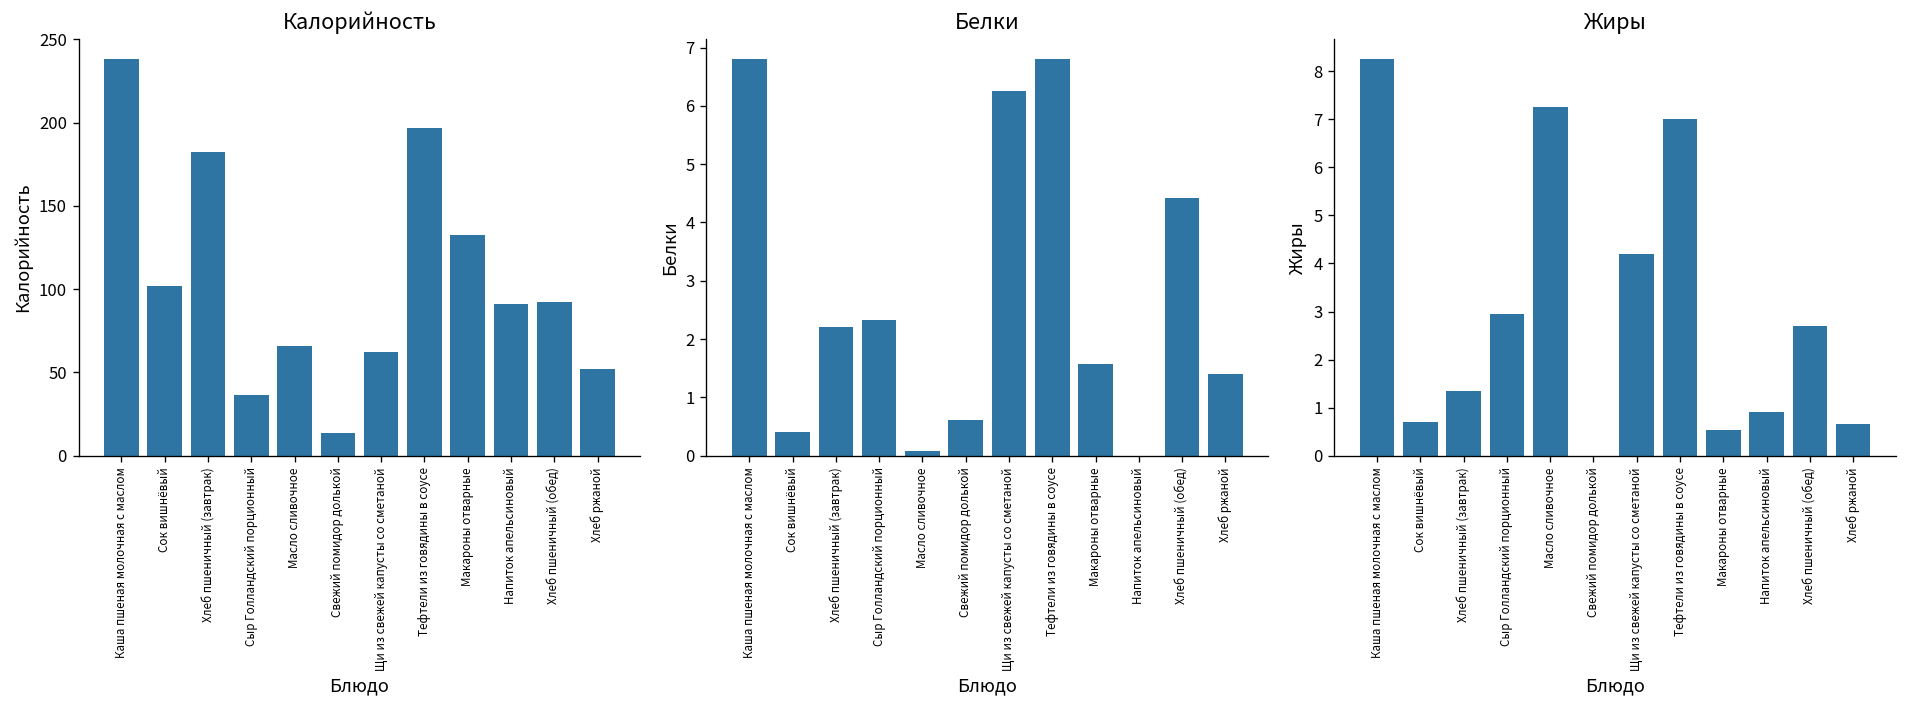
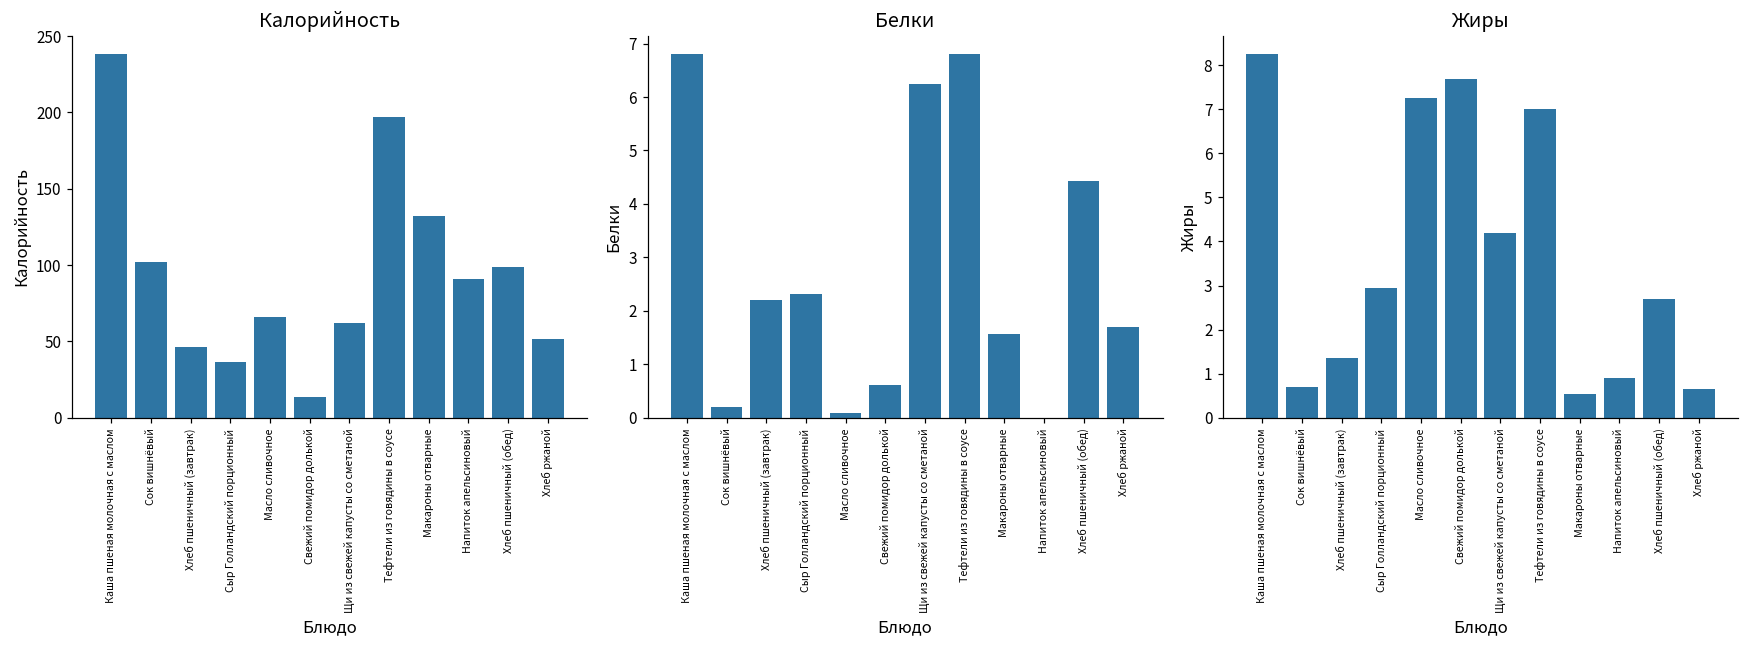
Калорийность, Хлеб пшеничный (завтрак): 182 -> 46
Калорийность, Хлеб пшеничный (обед): 92 -> 99
Белки, Сок вишнёвый: 0.4 -> 0.2
Белки, Хлеб ржаной: 1.4 -> 1.7
Жиры, Свежий помидор долькой: 0.0 -> 7.7
